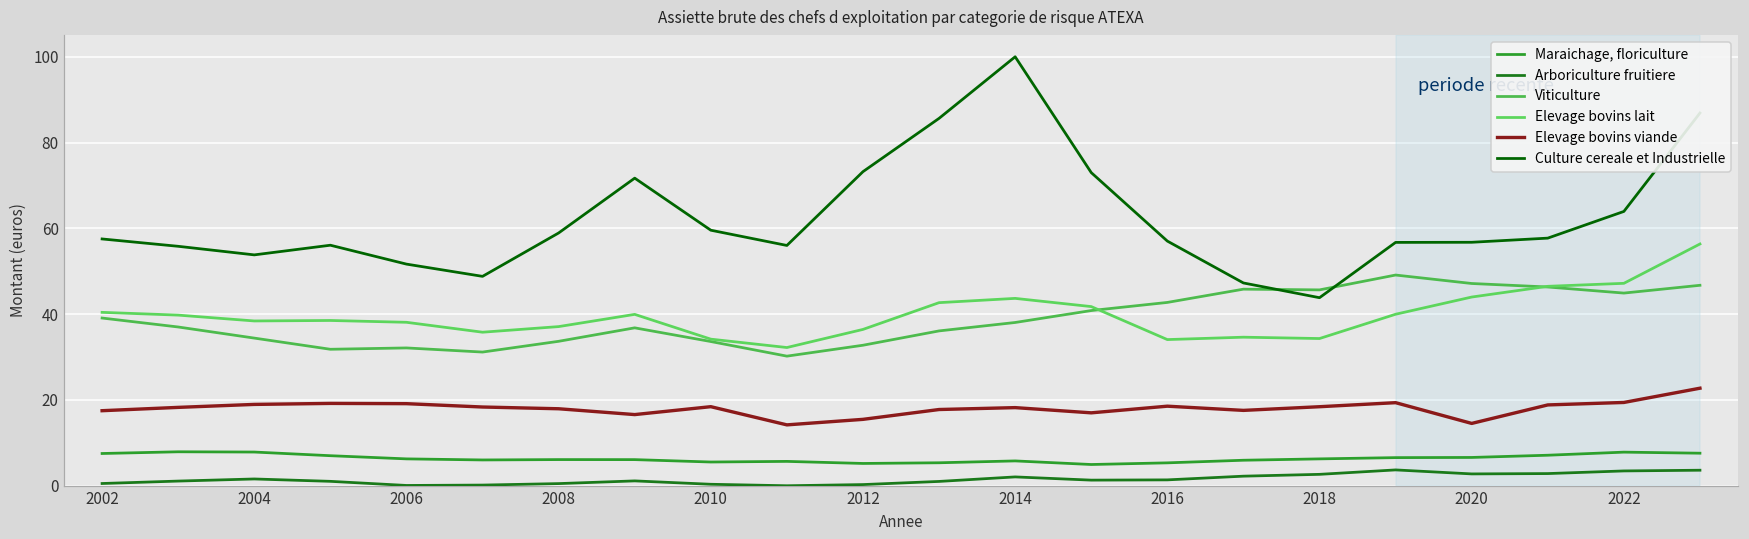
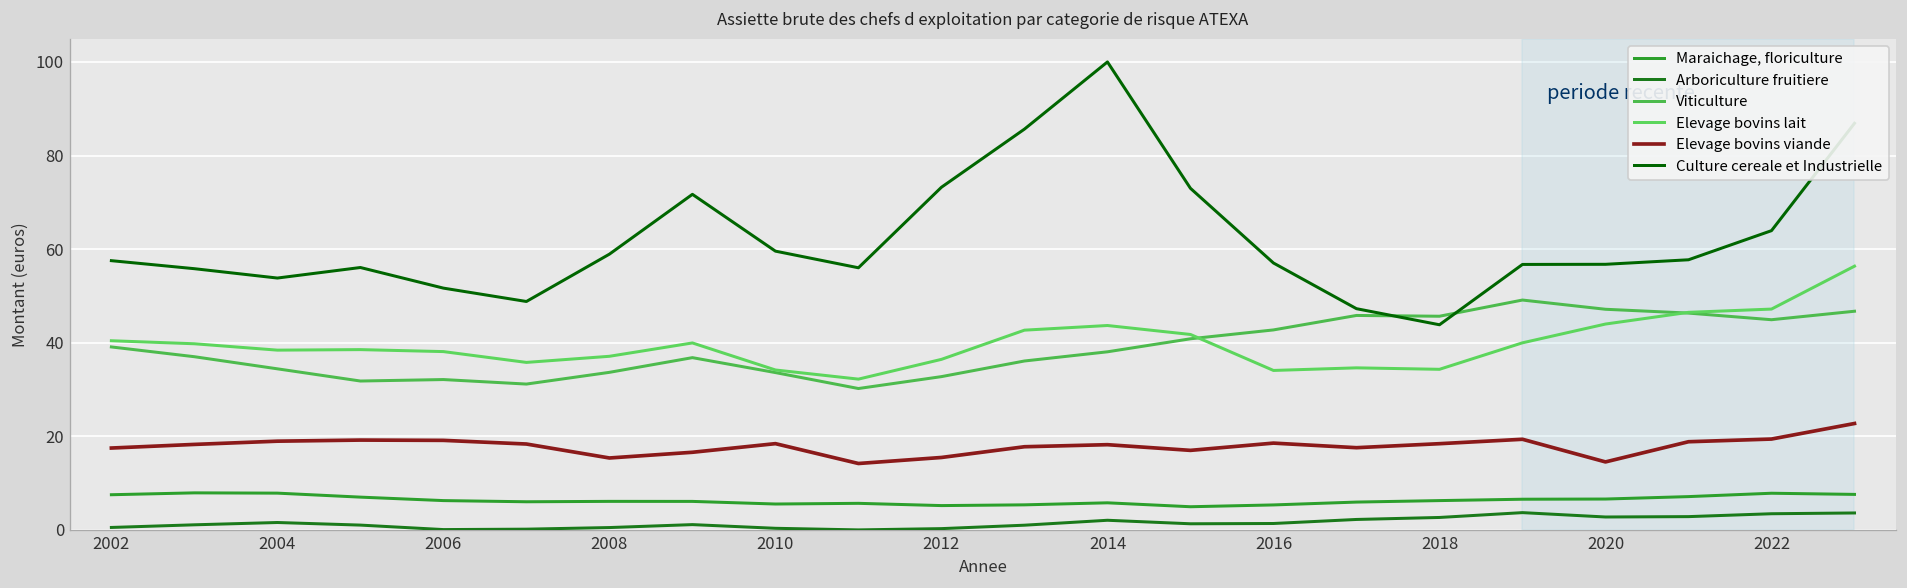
Elevage bovins viande, 2008: 18 -> 15
